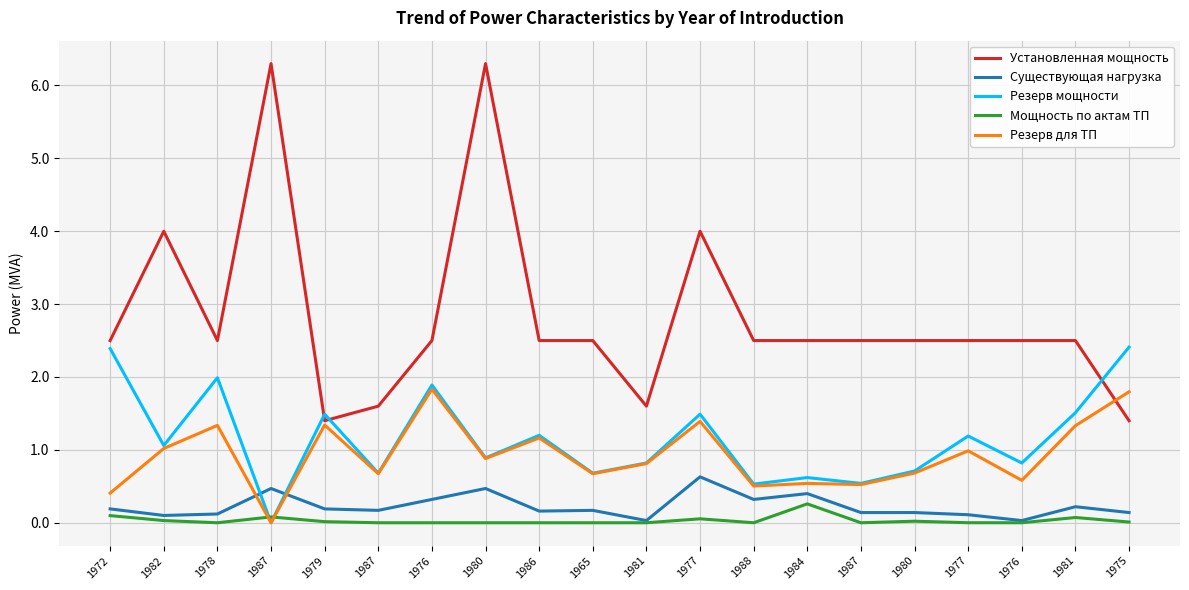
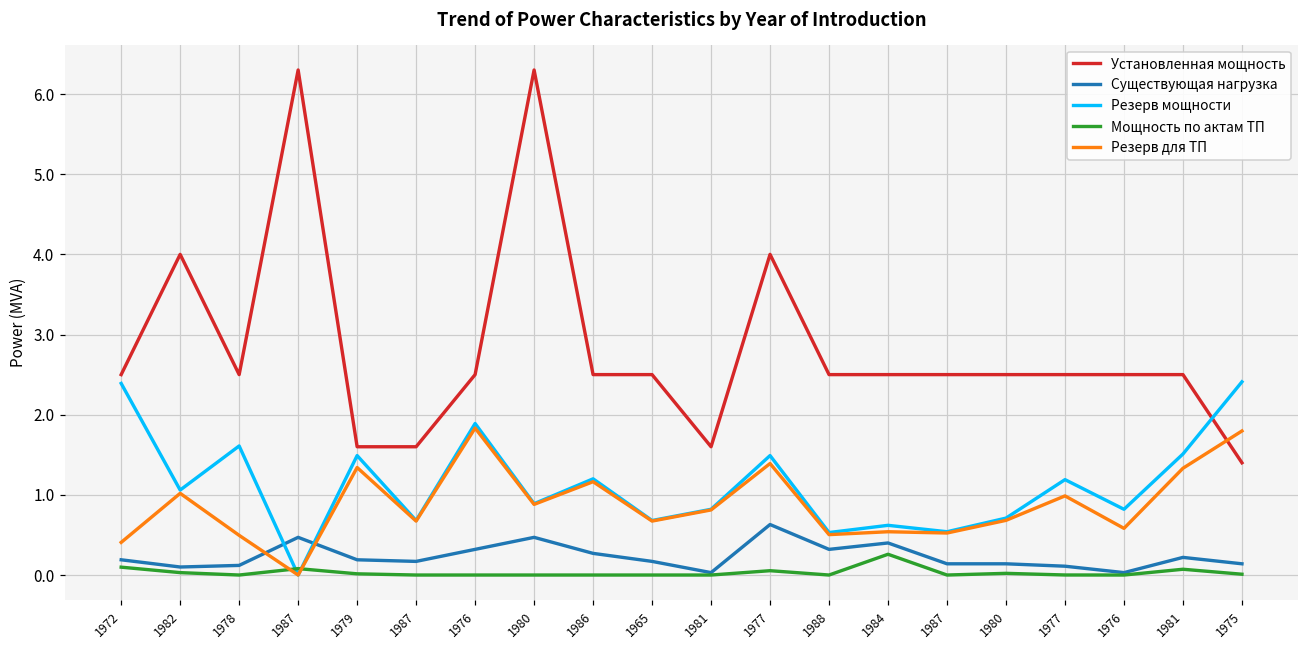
Резерв мощности, 1978: 2.0 -> 1.6
Резерв для ТП, 1978: 1.3 -> 0.5
Установленная мощность, 1979: 1.4 -> 1.6
Существующая нагрузка, 1986: 0.2 -> 0.3
